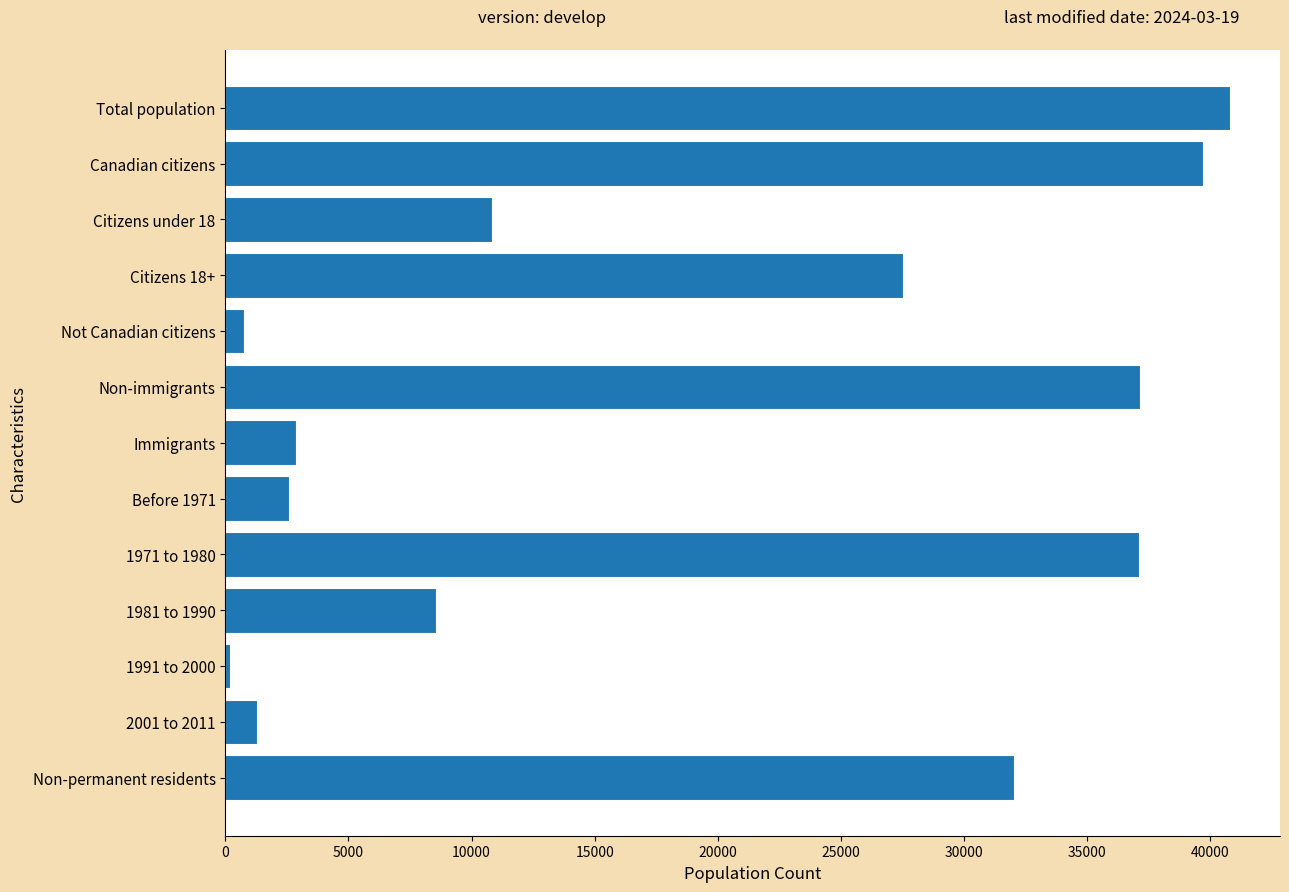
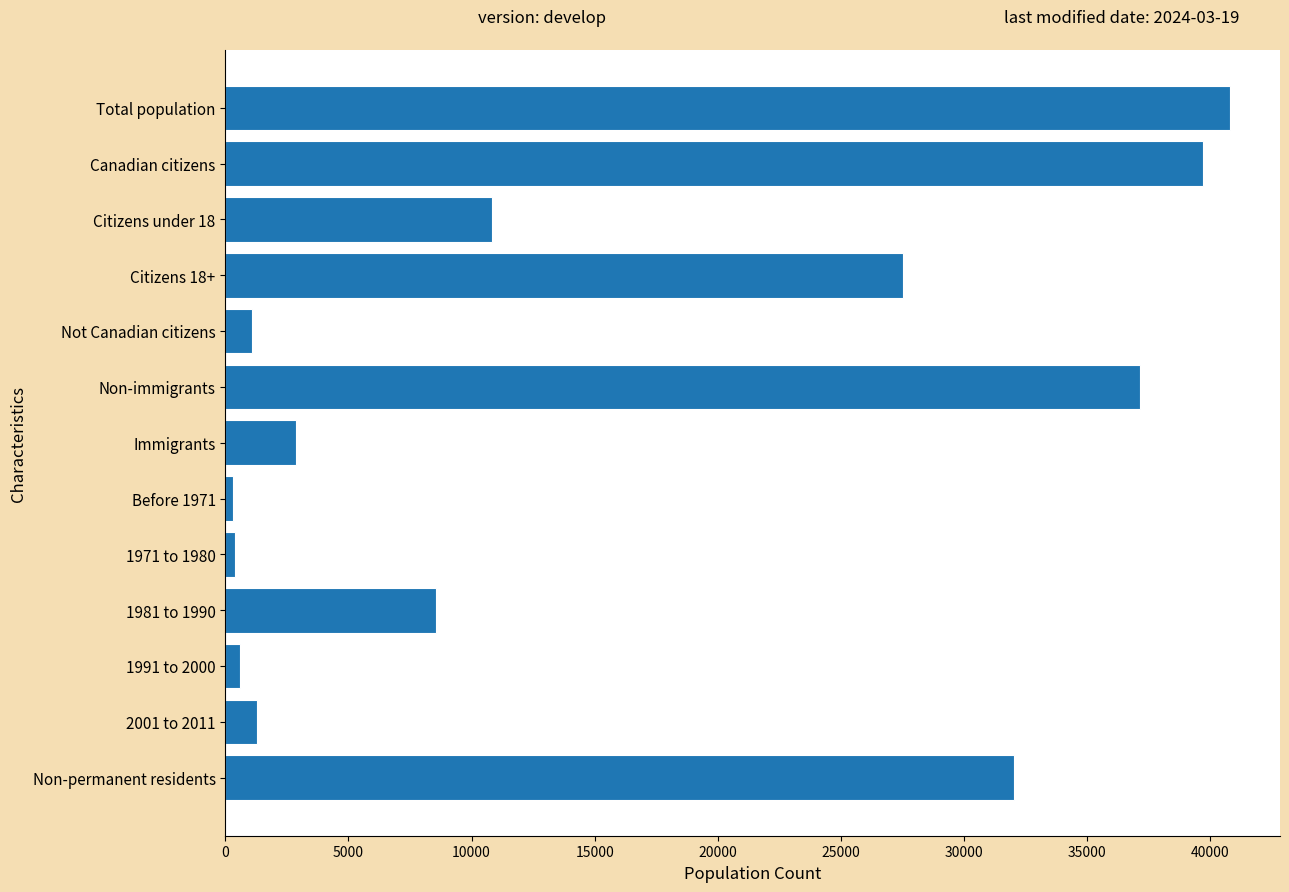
Not Canadian citizens: 800 -> 1100
Before 1971: 2600 -> 300
1971 to 1980: 37100 -> 400
1991 to 2000: 200 -> 600
